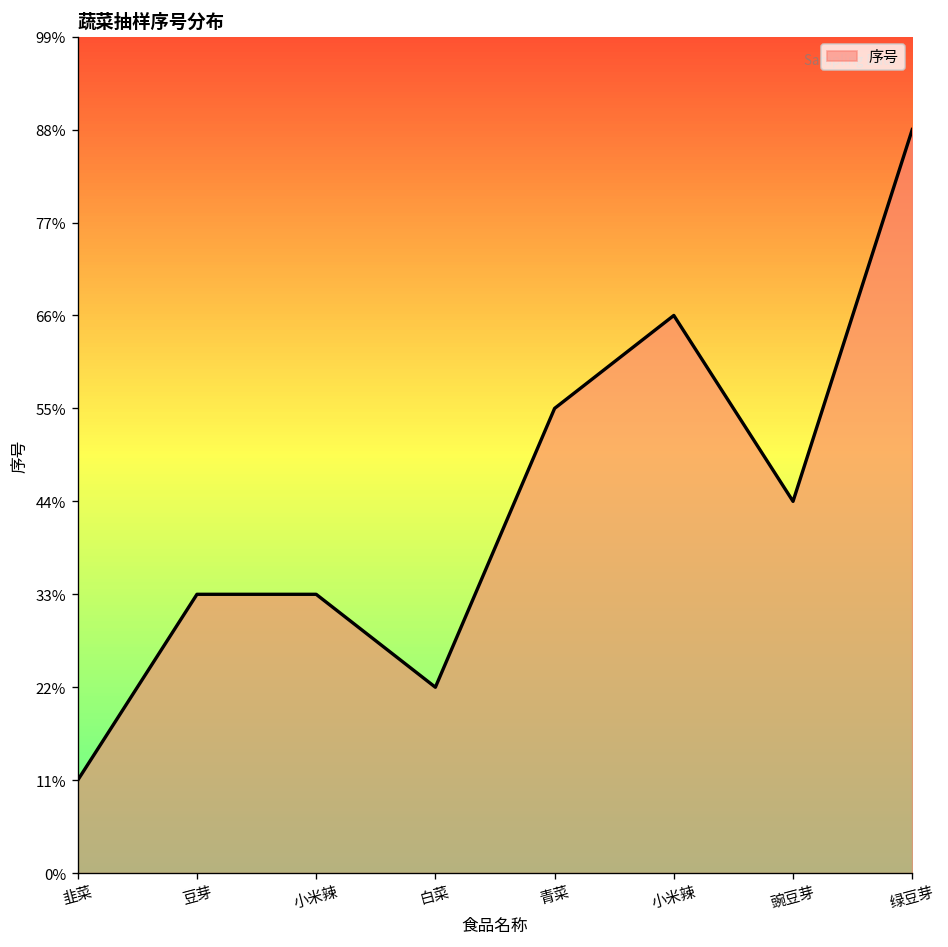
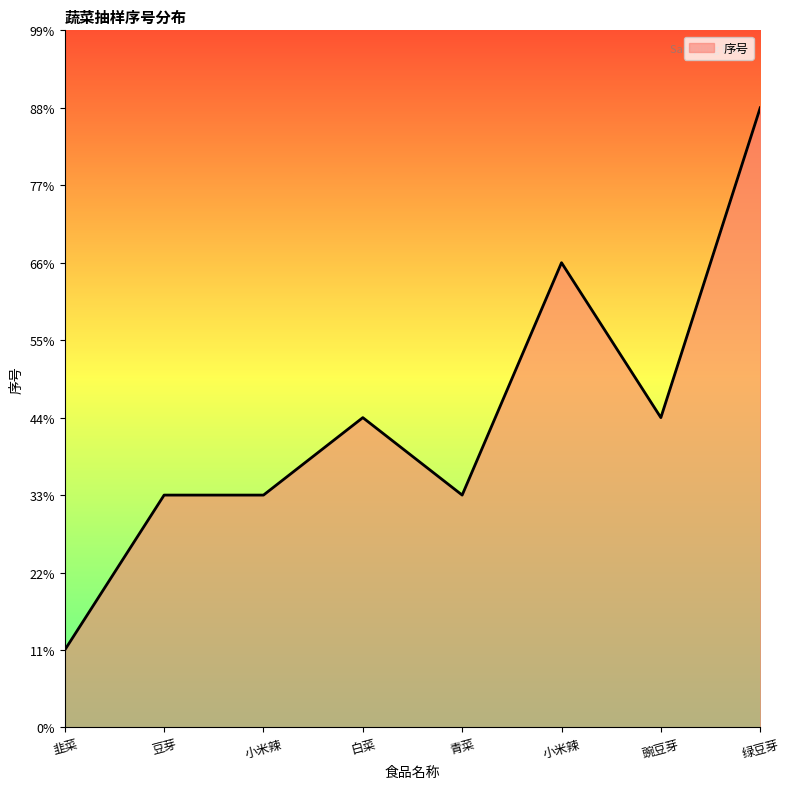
白菜: 22% -> 44%
青菜: 55% -> 33%
